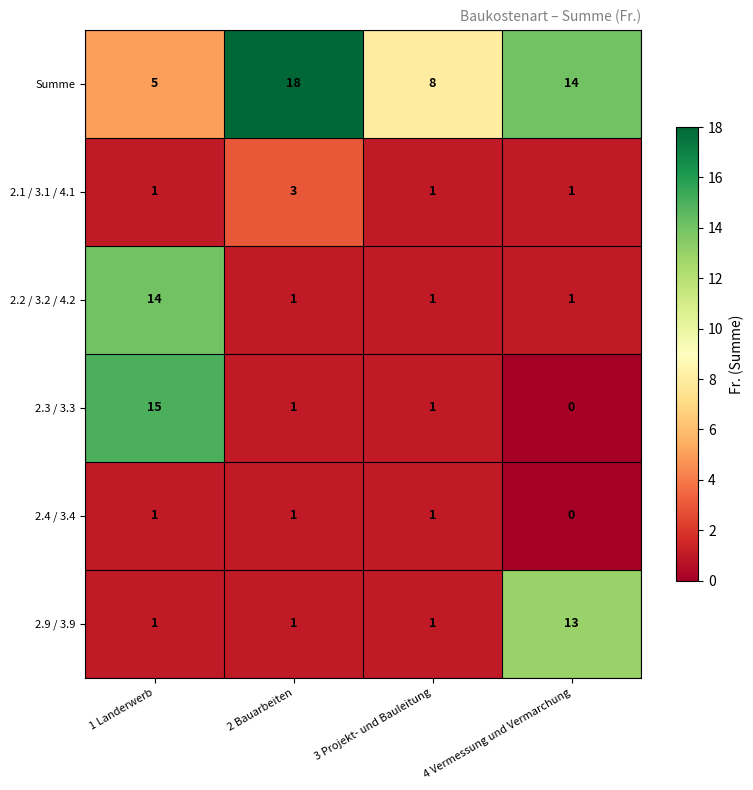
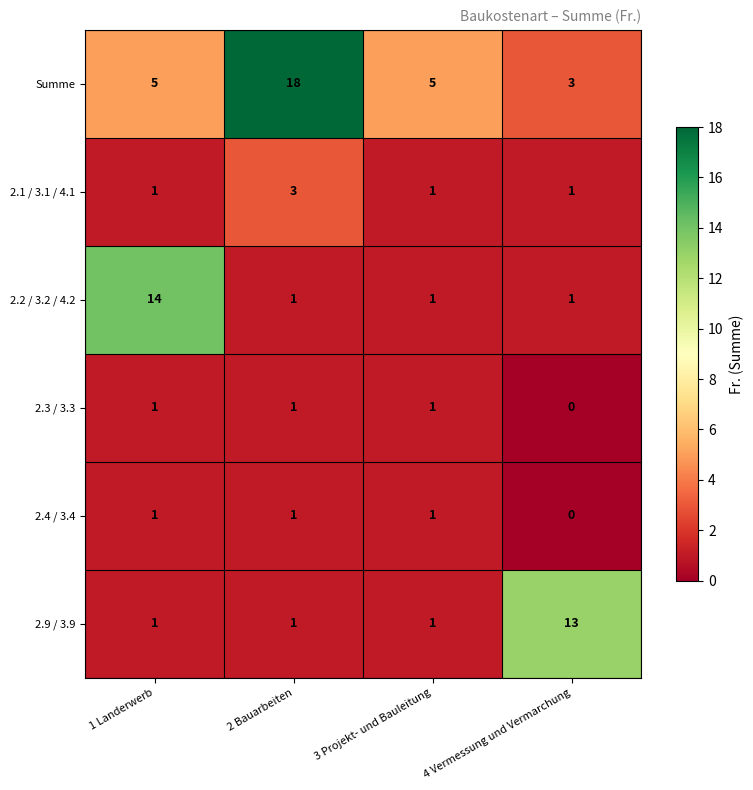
Summe, 3 Projekt- und Bauleitung: 8 -> 5
Summe, 4 Vermessung und Vermarchung: 14 -> 3
2.3 / 3.3, 1 Landerwerb: 15 -> 1
